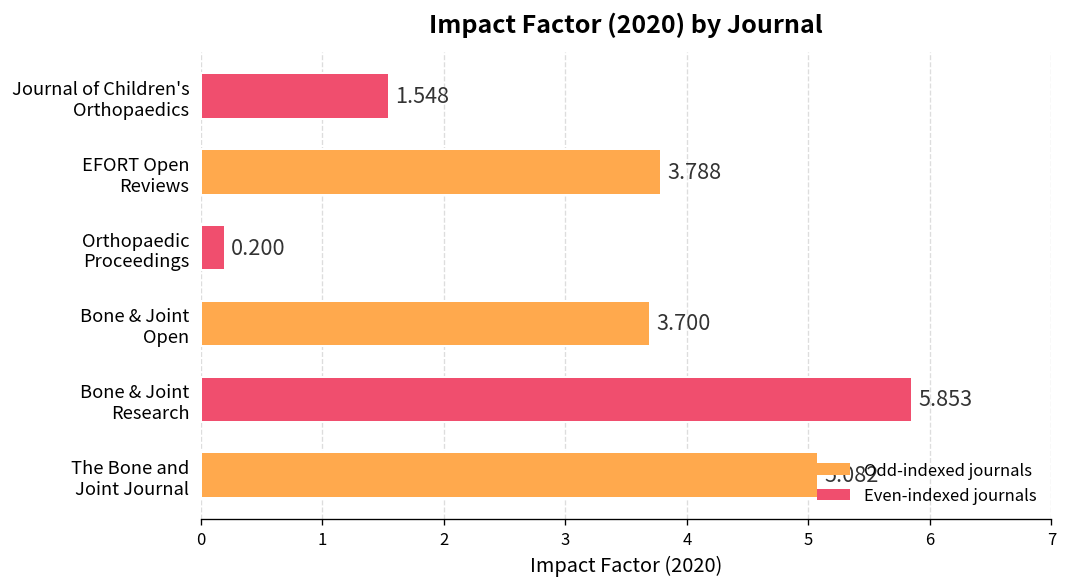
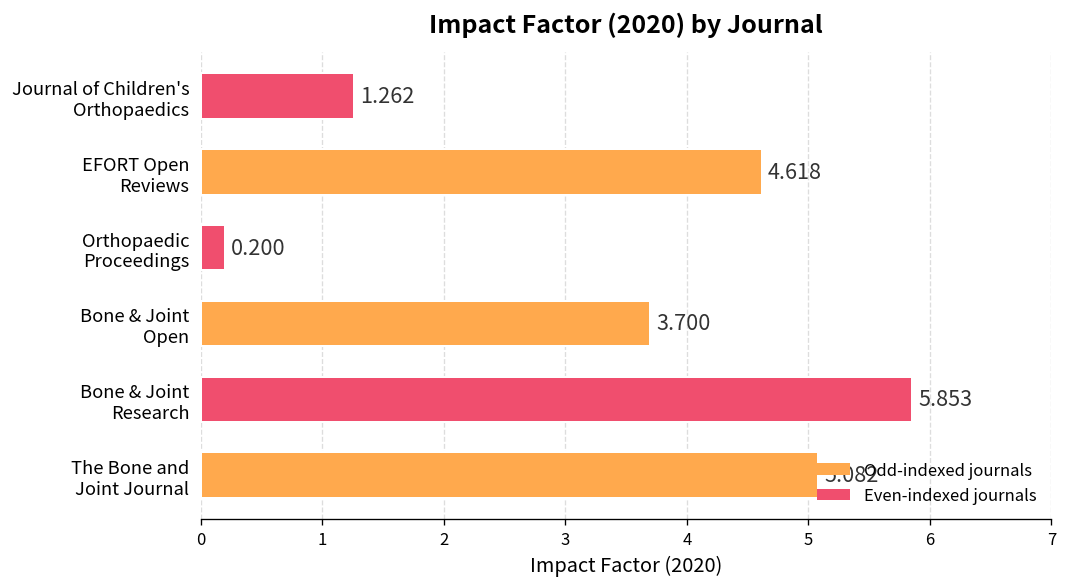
Journal of Children's Orthopaedics: 1.548 -> 1.262
EFORT Open Reviews: 3.788 -> 4.618
